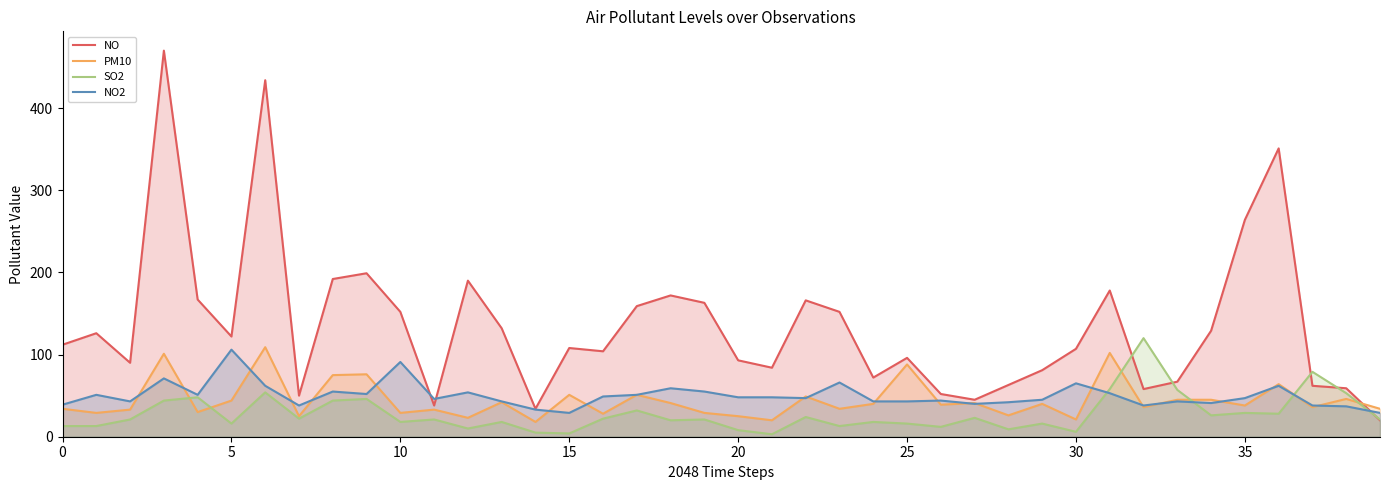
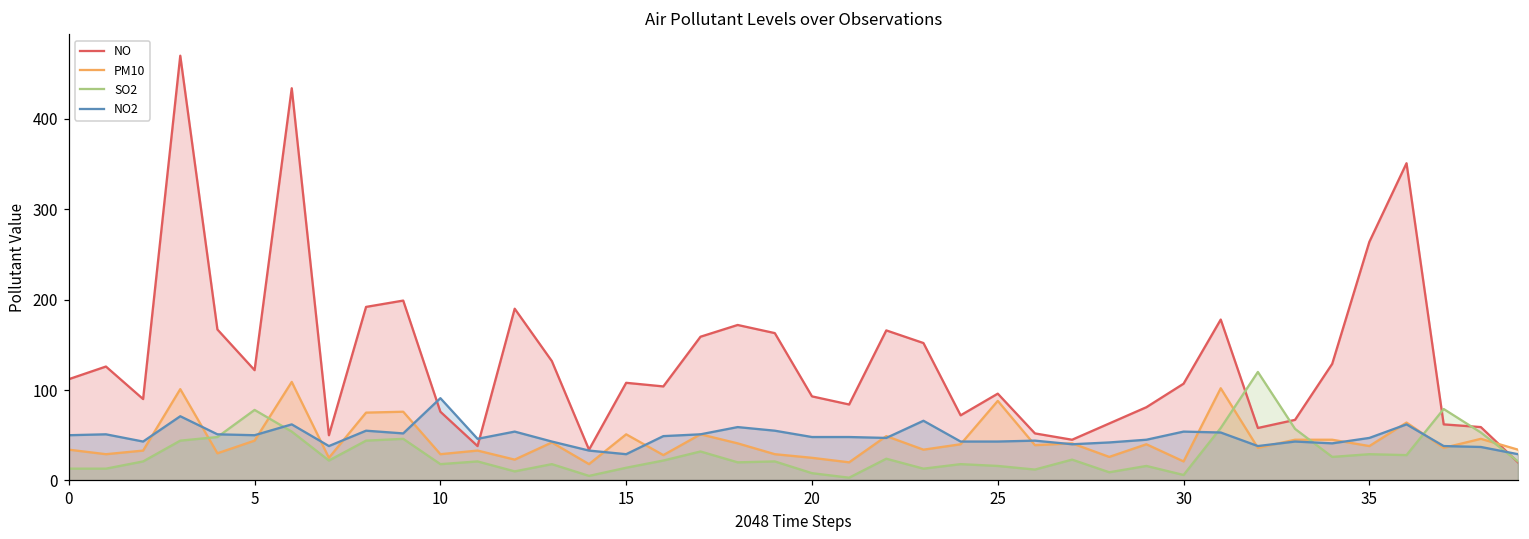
NO2, 0: 40 -> 50
SO2, 5: 20 -> 80
NO2, 5: 110 -> 50
NO, 10: 150 -> 80
SO2, 15: 0 -> 10
NO2, 30: 70 -> 50
